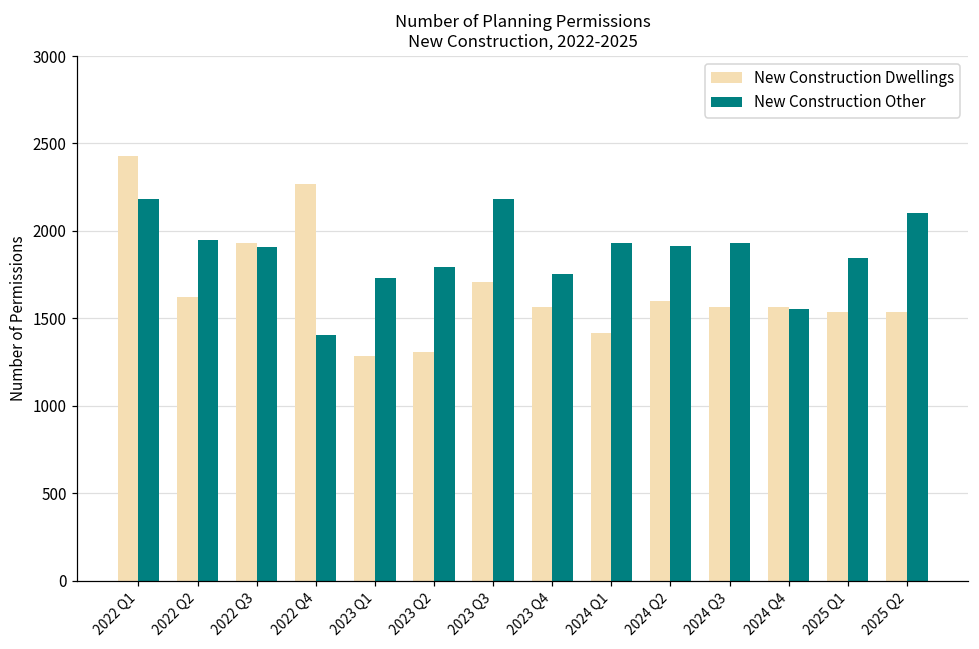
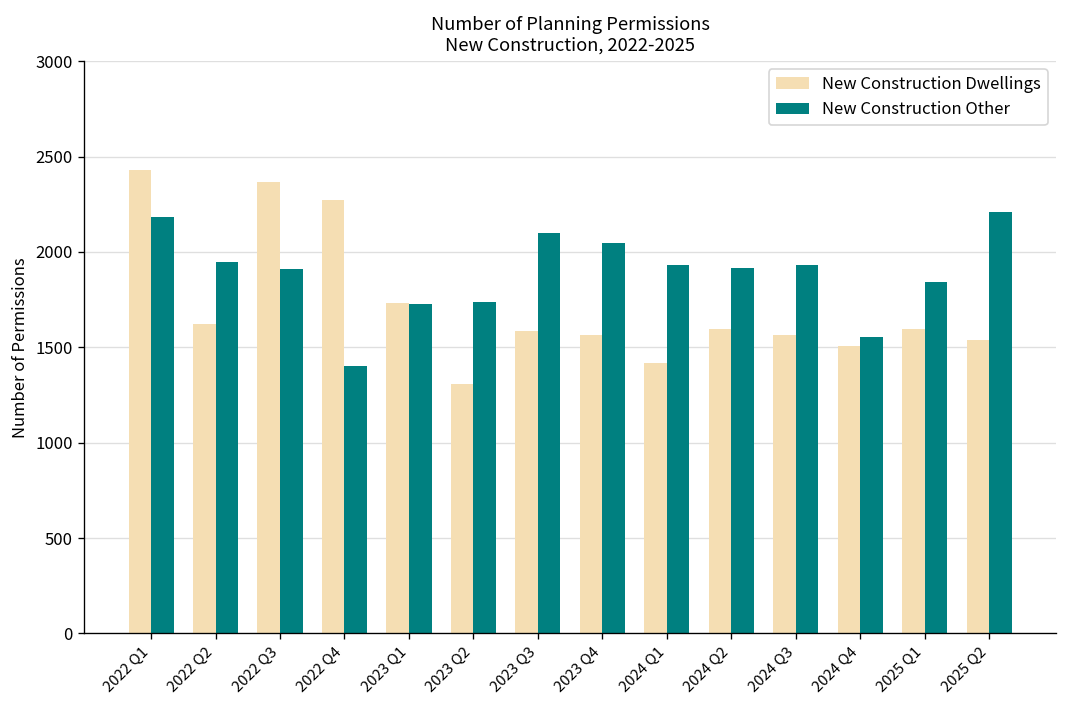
New Construction Dwellings, 2022 Q3: 1930 -> 2360
New Construction Dwellings, 2023 Q1: 1280 -> 1730
New Construction Other, 2023 Q2: 1790 -> 1740
New Construction Dwellings, 2023 Q3: 1710 -> 1590
New Construction Other, 2023 Q3: 2190 -> 2100
New Construction Other, 2023 Q4: 1760 -> 2040
New Construction Dwellings, 2024 Q4: 1570 -> 1510
New Construction Dwellings, 2025 Q1: 1540 -> 1600
New Construction Other, 2025 Q2: 2110 -> 2210
